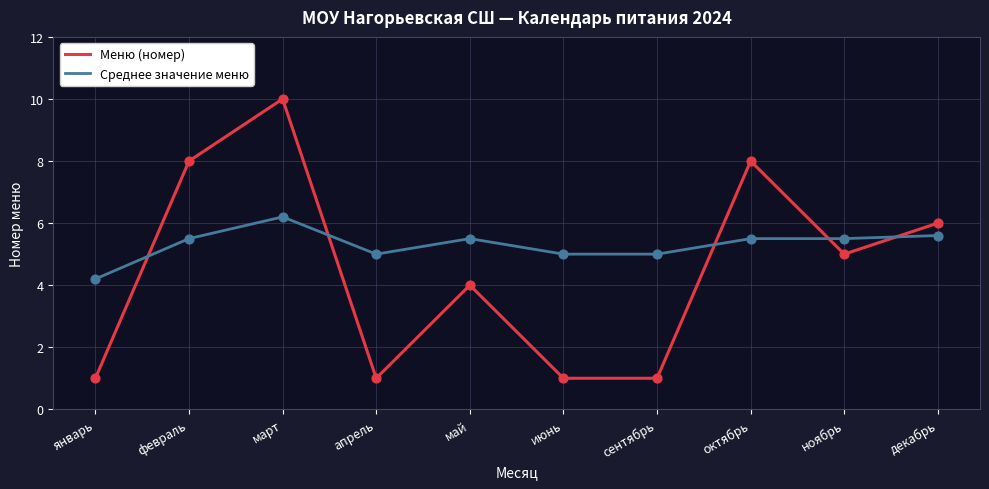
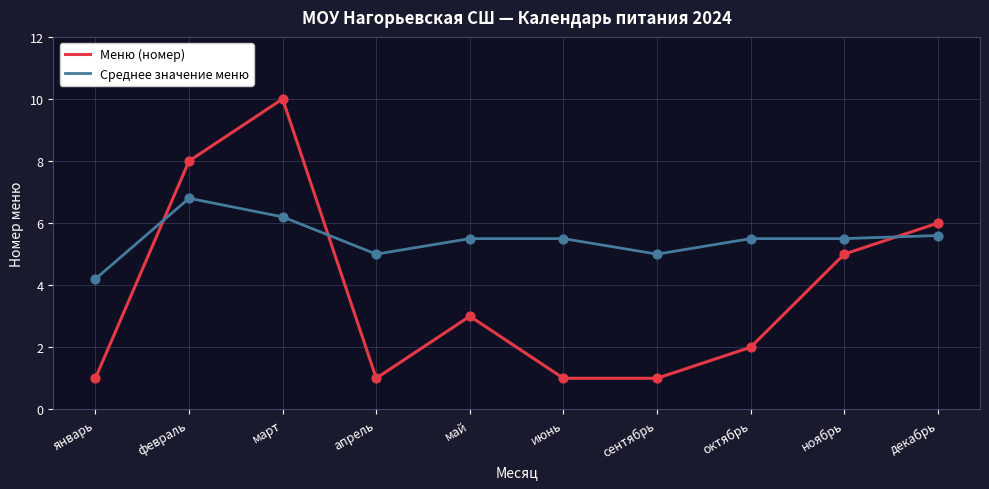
Среднее значение меню, февраль: 5.5 -> 6.8
Меню (номер), май: 4 -> 3
Среднее значение меню, июнь: 5.0 -> 5.5
Меню (номер), октябрь: 8 -> 2
